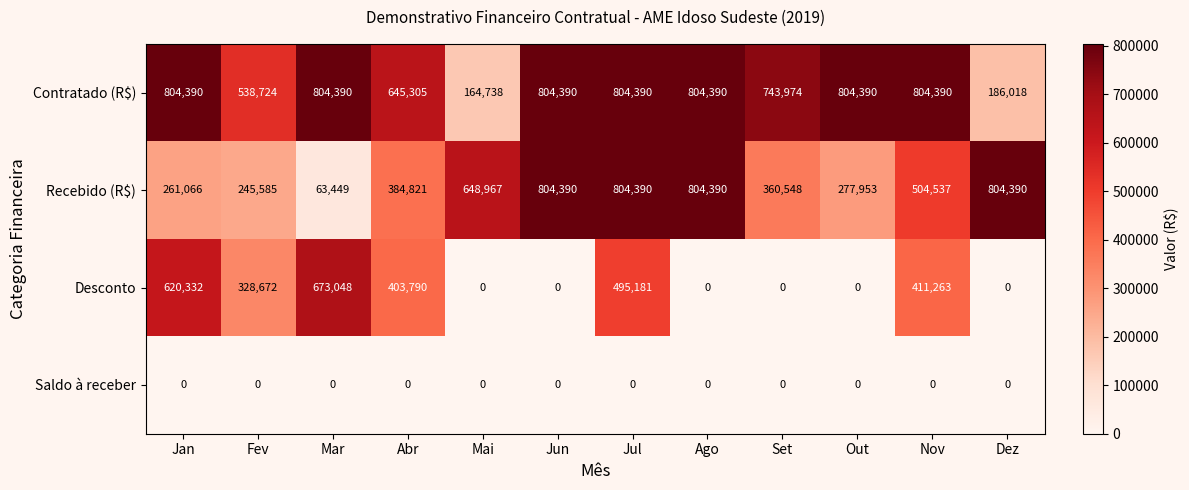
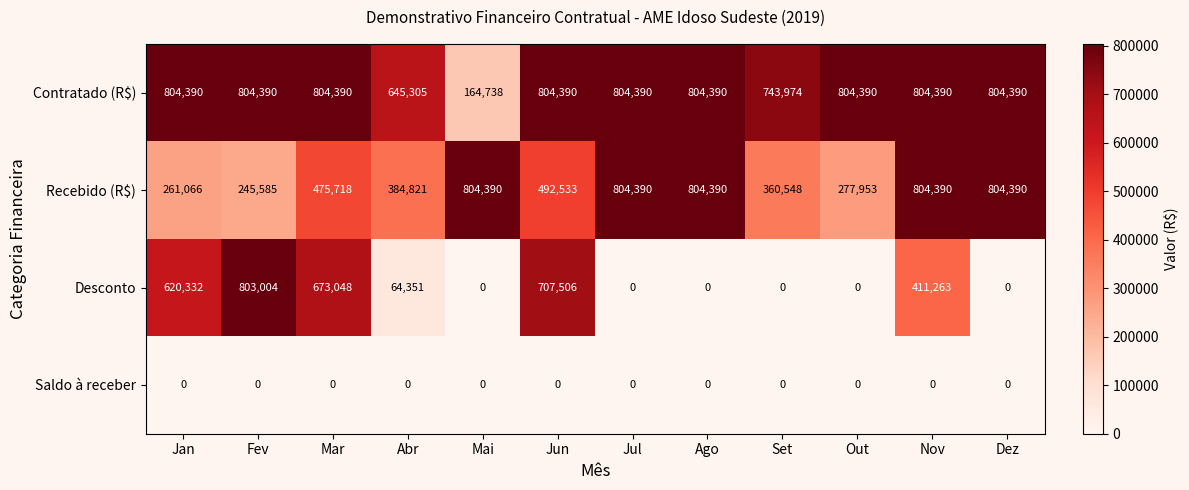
Contratado (R$), Fev: 538,724 -> 804,390
Contratado (R$), Dez: 186,018 -> 804,390
Recebido (R$), Mar: 63,449 -> 475,718
Recebido (R$), Mai: 648,967 -> 804,390
Recebido (R$), Jun: 804,390 -> 492,533
Recebido (R$), Nov: 504,537 -> 804,390
Desconto, Fev: 328,672 -> 803,004
Desconto, Abr: 403,790 -> 64,351
Desconto, Jun: 0 -> 707,506
Desconto, Jul: 495,181 -> 0
